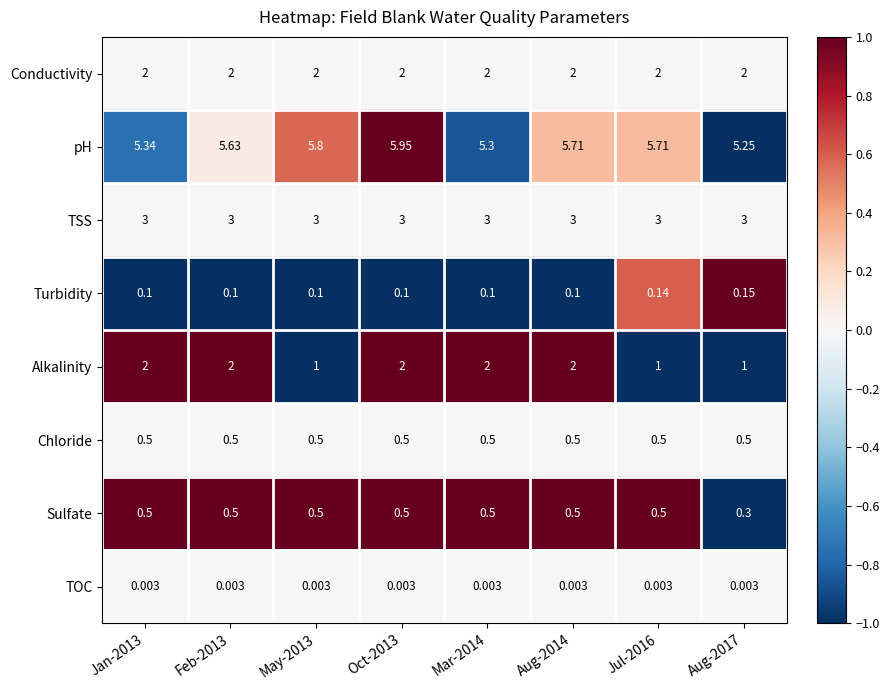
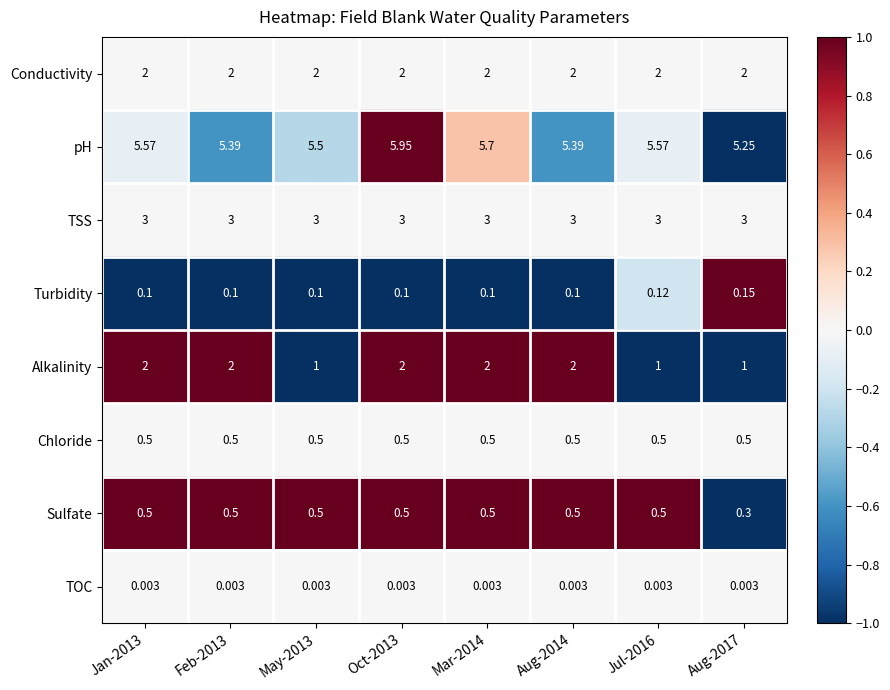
pH, Jan-2013: 5.34 -> 5.57
pH, Feb-2013: 5.63 -> 5.39
pH, May-2013: 5.8 -> 5.5
pH, Mar-2014: 5.3 -> 5.7
pH, Aug-2014: 5.71 -> 5.39
pH, Jul-2016: 5.71 -> 5.57
Turbidity, Jul-2016: 0.14 -> 0.12
